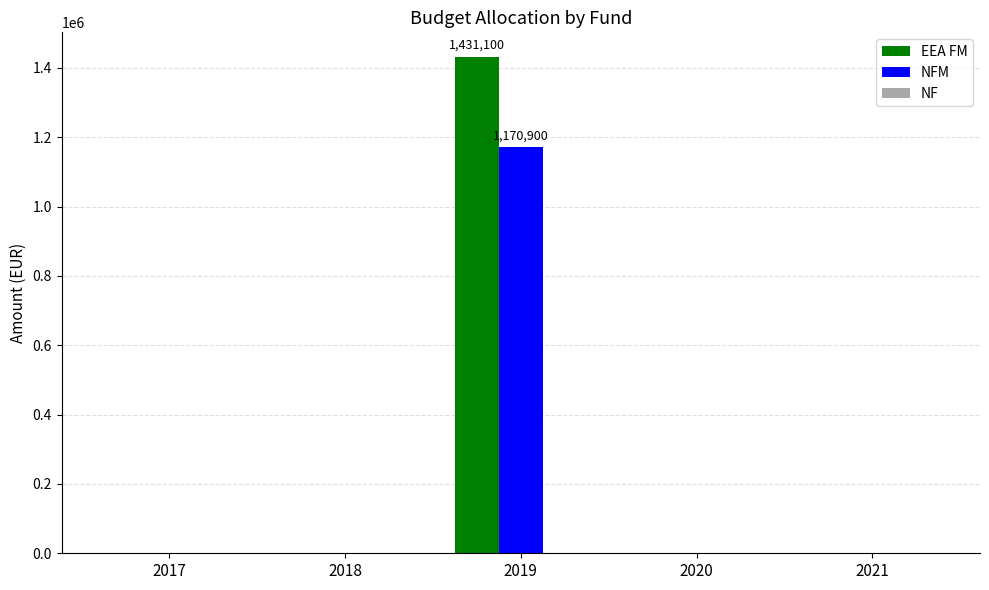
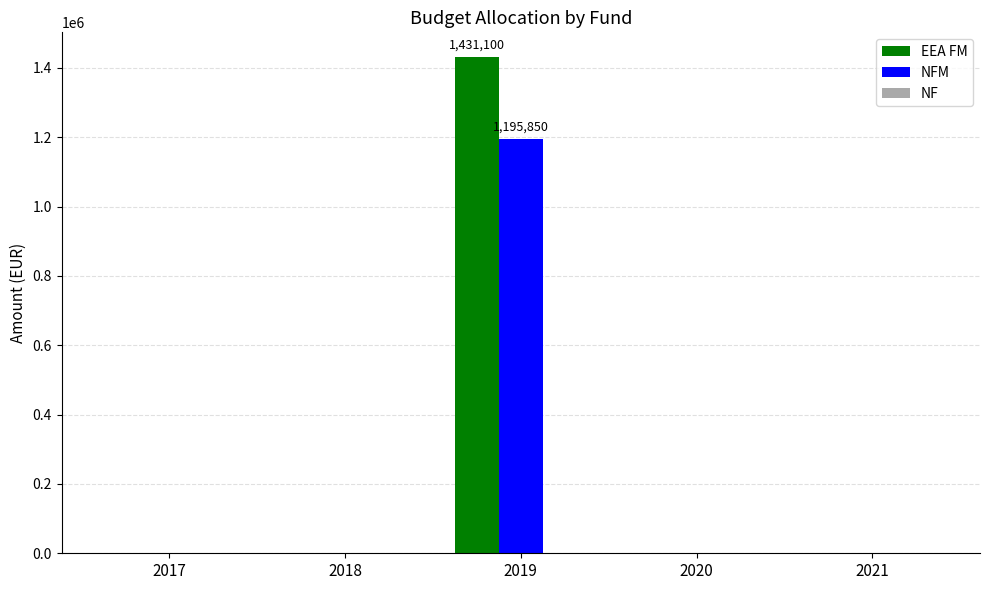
NFM, 2019: 1,170,900 -> 1,195,850
